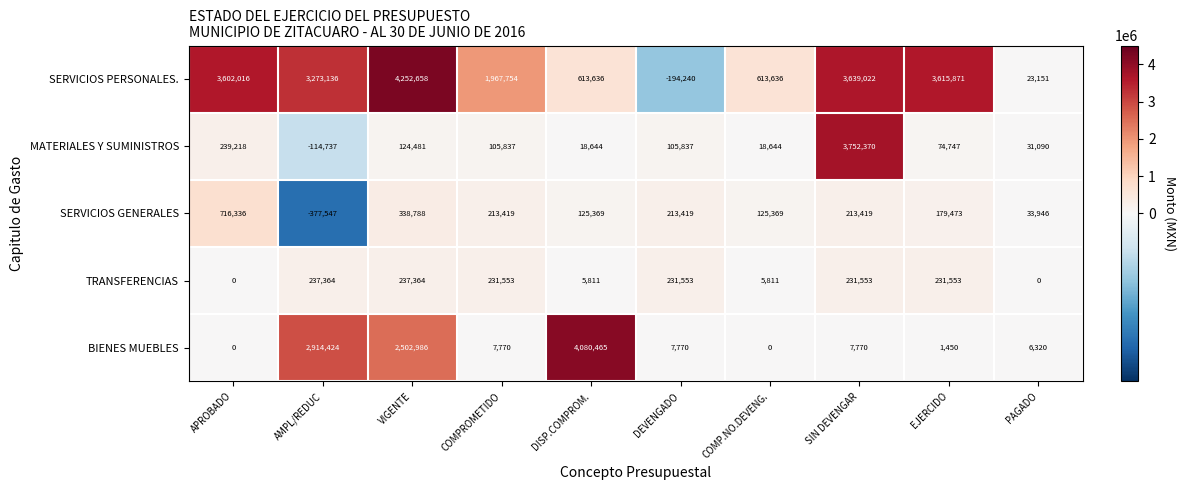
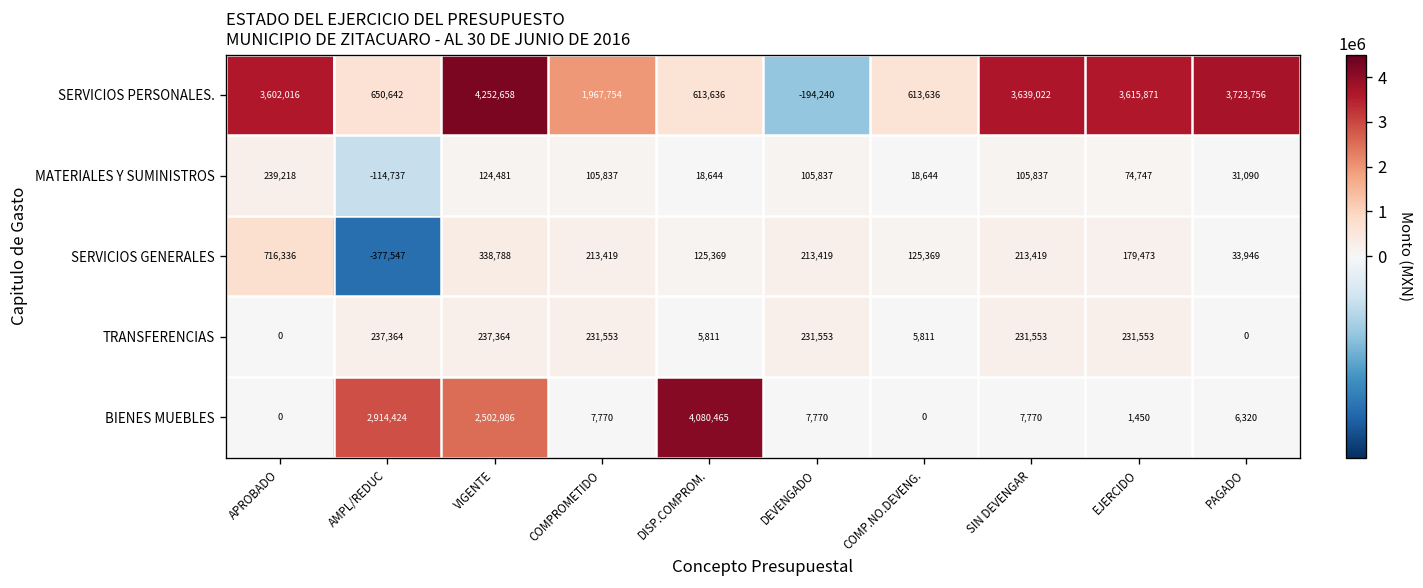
SERVICIOS PERSONALES., AMPL/REDUC: 3,273,136 -> 650,642
SERVICIOS PERSONALES., PAGADO: 23,151 -> 3,723,756
MATERIALES Y SUMINISTROS, SIN DEVENGAR: 3,752,370 -> 105,837
